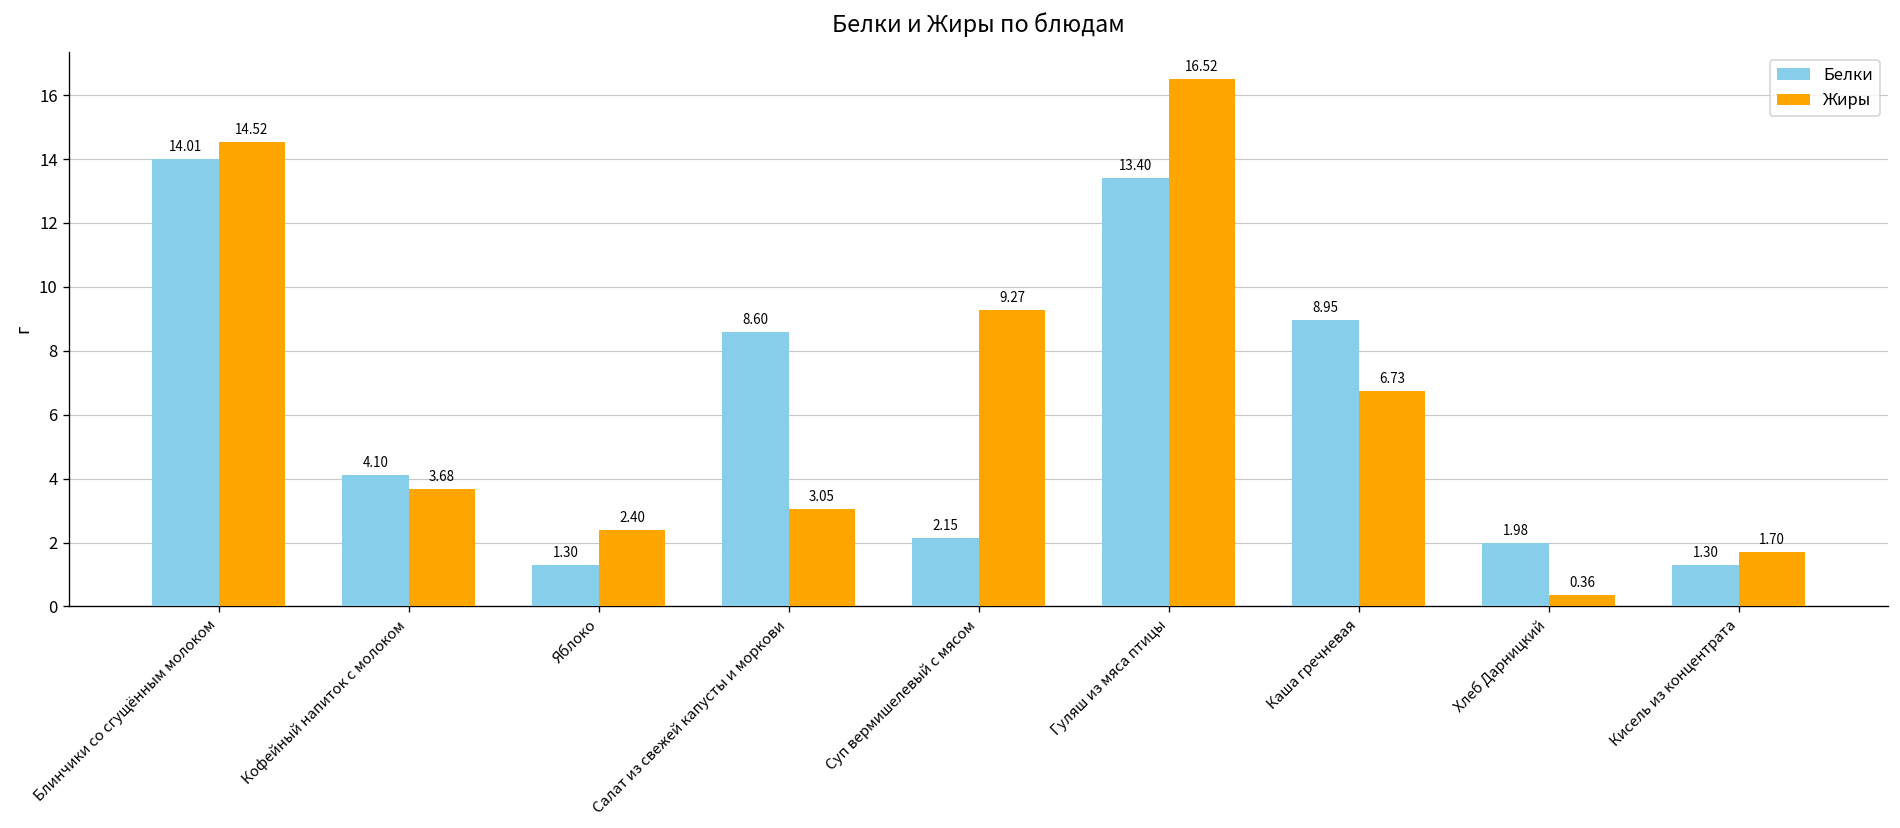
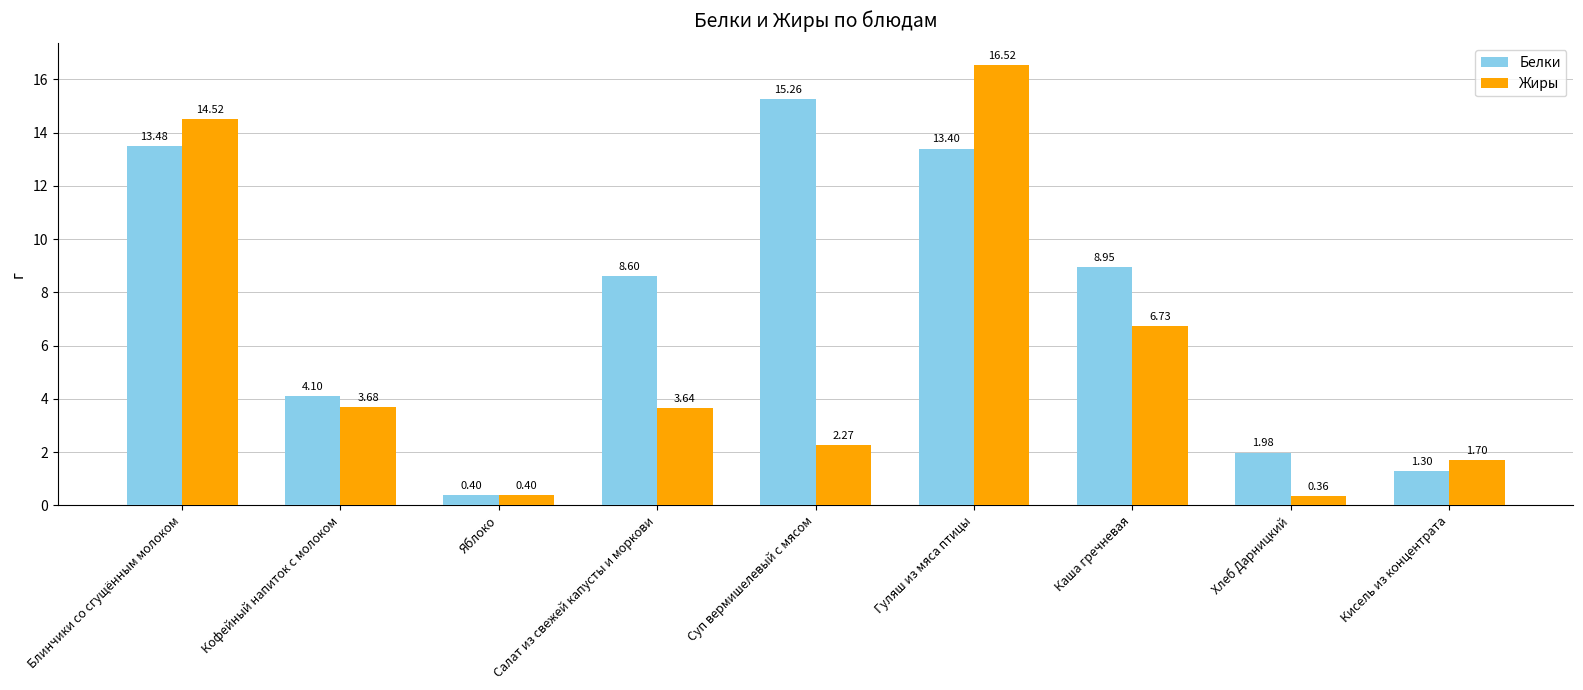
Белки, Блинчики со сгущённым молоком: 14.01 -> 13.48
Белки, Яблоко: 1.30 -> 0.40
Жиры, Яблоко: 2.40 -> 0.40
Жиры, Салат из свежей капусты и моркови: 3.05 -> 3.64
Белки, Суп вермишелевый с мясом: 2.15 -> 15.26
Жиры, Суп вермишелевый с мясом: 9.27 -> 2.27
